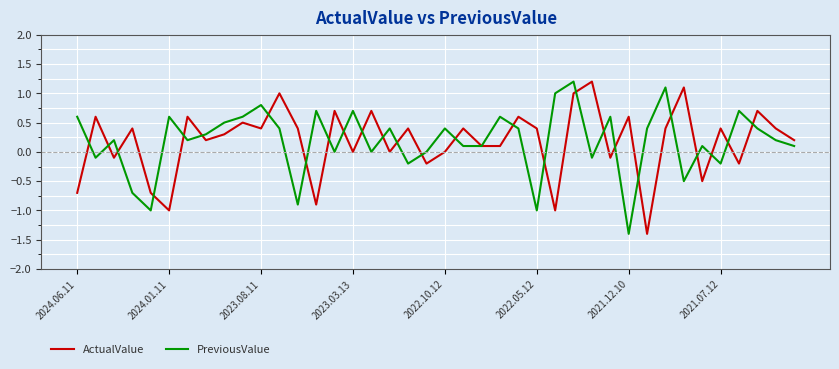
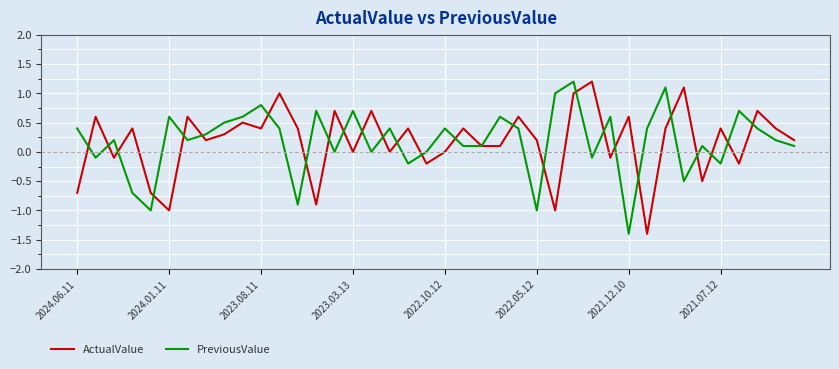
PreviousValue, 2024.06.11: 0.6 -> 0.4
ActualValue, 2022.05.12: 0.4 -> 0.2
